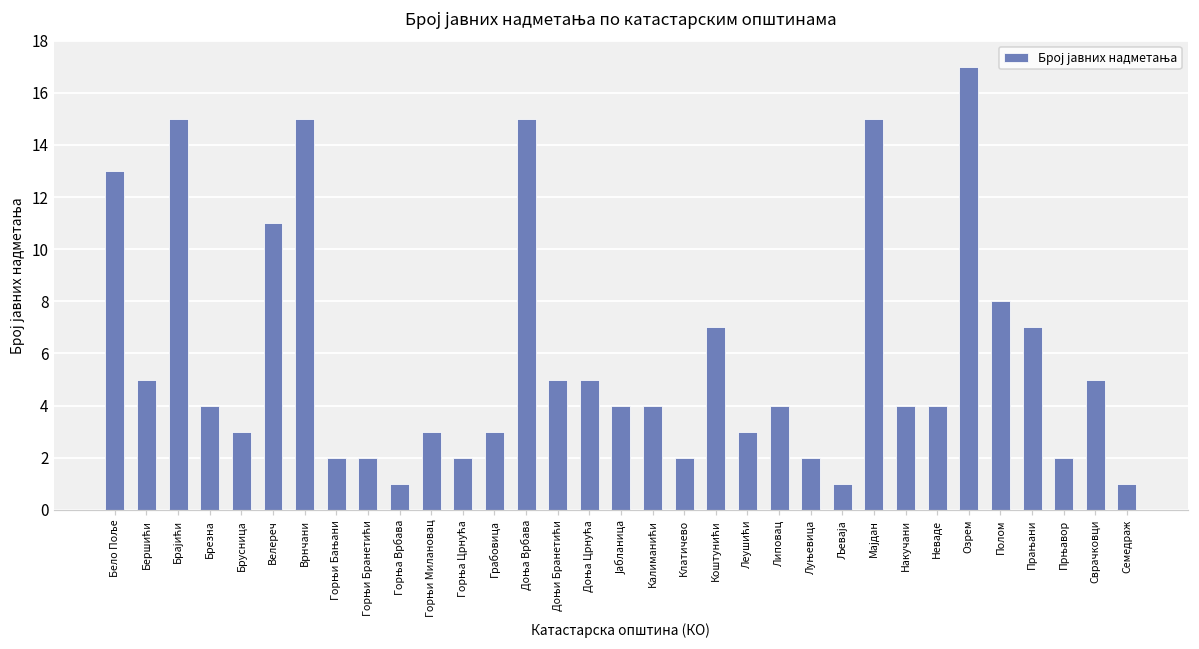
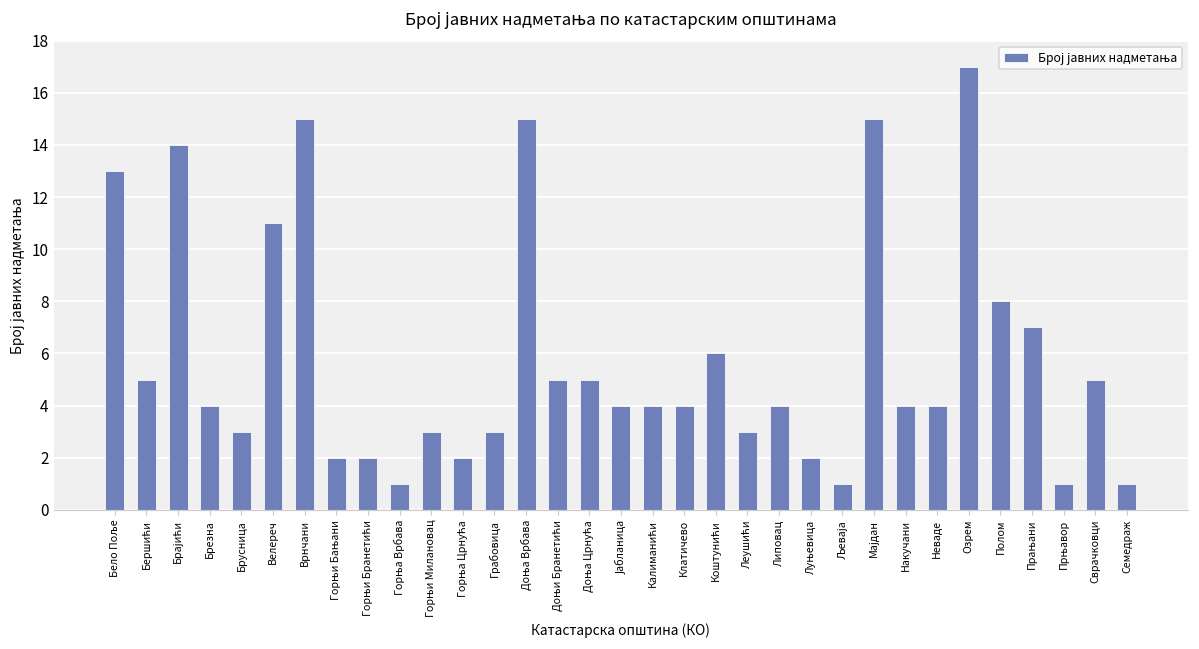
Брајићи: 15 -> 14
Клатичево: 2 -> 4
Коштунићи: 7 -> 6
Прњавор: 2 -> 1
